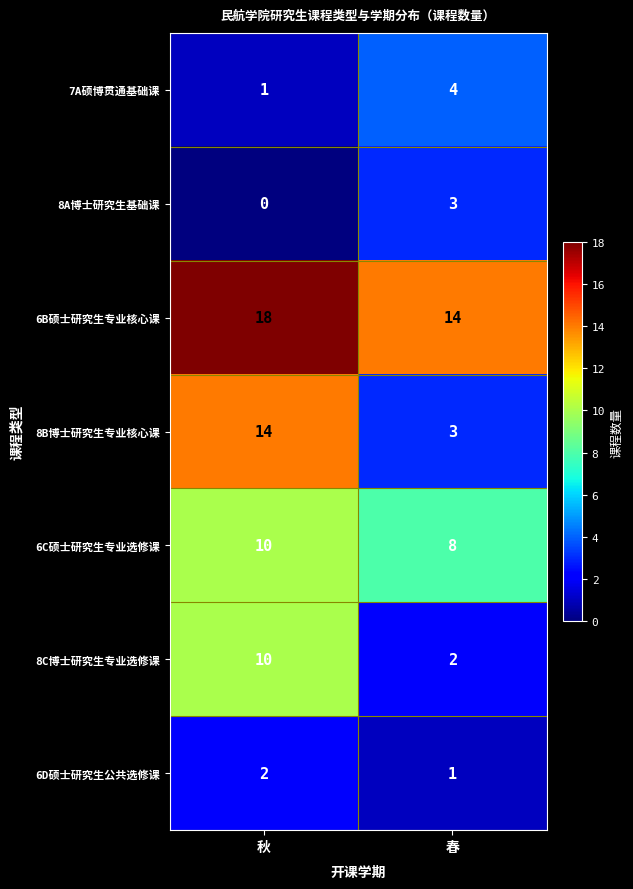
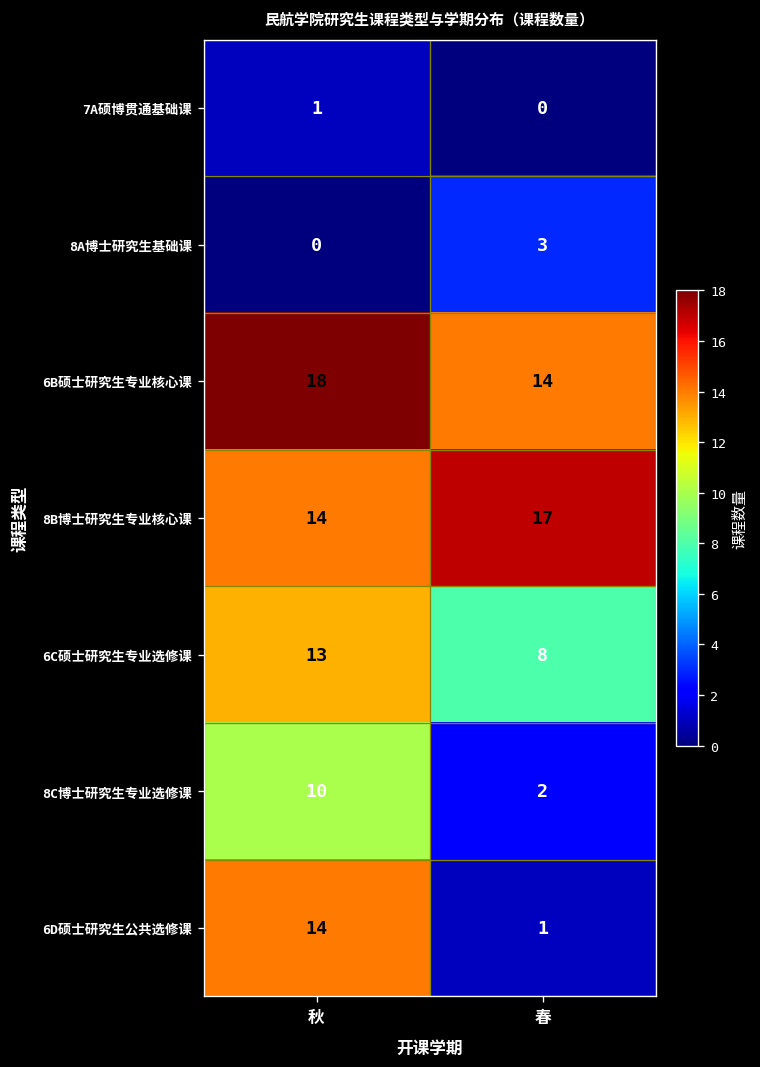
7A硕博贯通基础课, 春: 4 -> 0
8B博士研究生专业核心课, 春: 3 -> 17
6C硕士研究生专业选修课, 秋: 10 -> 13
6D硕士研究生公共选修课, 秋: 2 -> 14
